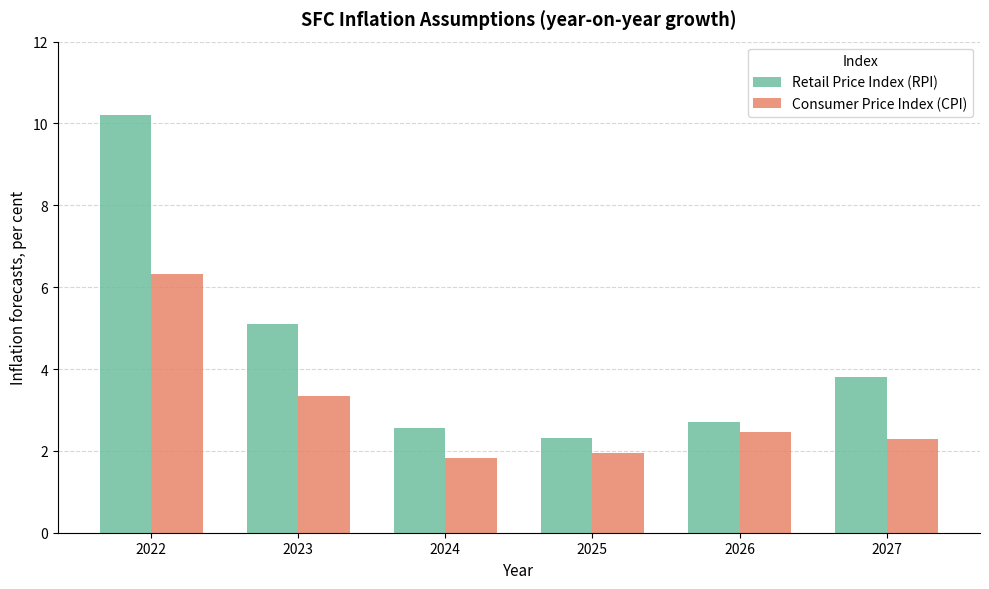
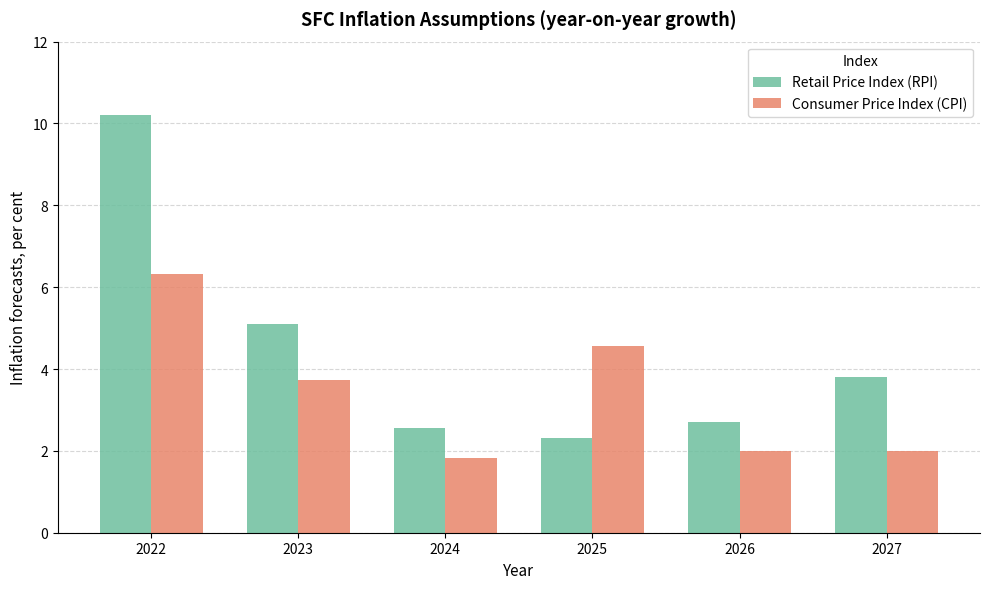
Consumer Price Index (CPI), 2023: 3.4 -> 3.7
Consumer Price Index (CPI), 2025: 1.9 -> 4.6
Consumer Price Index (CPI), 2026: 2.5 -> 2.0
Consumer Price Index (CPI), 2027: 2.3 -> 2.0
